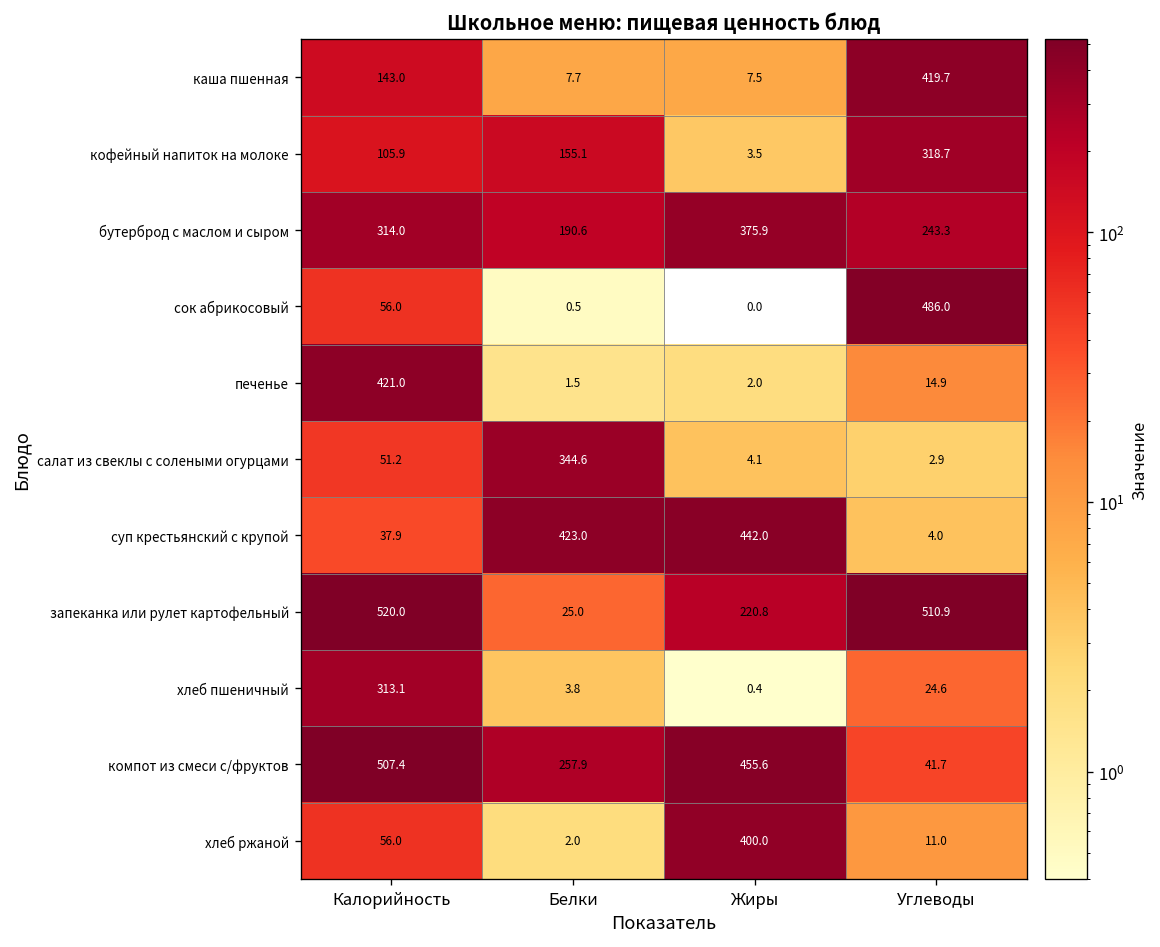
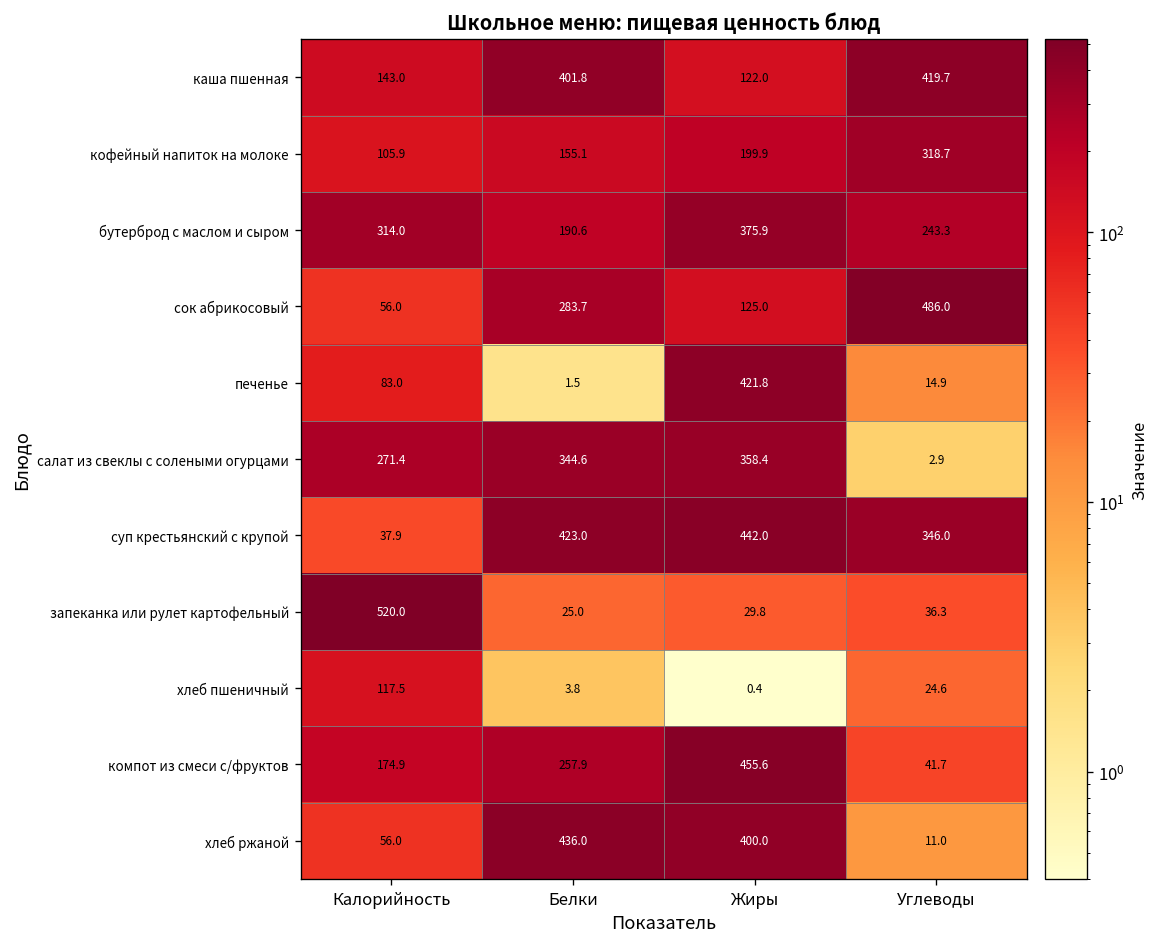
каша пшенная, Белки: 7.7 -> 401.8
каша пшенная, Жиры: 7.5 -> 122.0
кофейный напиток на молоке, Жиры: 3.5 -> 199.9
сок абрикосовый, Белки: 0.5 -> 283.7
сок абрикосовый, Жиры: 0.0 -> 125.0
печенье, Калорийность: 421.0 -> 83.0
печенье, Жиры: 2.0 -> 421.8
салат из свеклы с солеными огурцами, Калорийность: 51.2 -> 271.4
салат из свеклы с солеными огурцами, Жиры: 4.1 -> 358.4
суп крестьянский с крупой, Углеводы: 4.0 -> 346.0
запеканка или рулет картофельный, Жиры: 220.8 -> 29.8
запеканка или рулет картофельный, Углеводы: 510.9 -> 36.3
хлеб пшеничный, Калорийность: 313.1 -> 117.5
компот из смеси с/фруктов, Калорийность: 507.4 -> 174.9
хлеб ржаной, Белки: 2.0 -> 436.0
